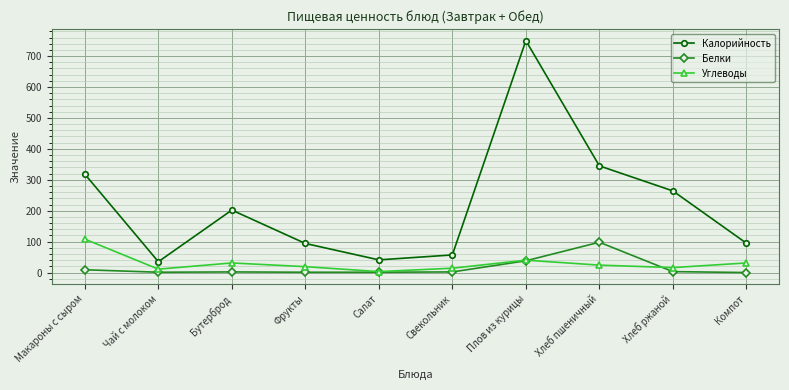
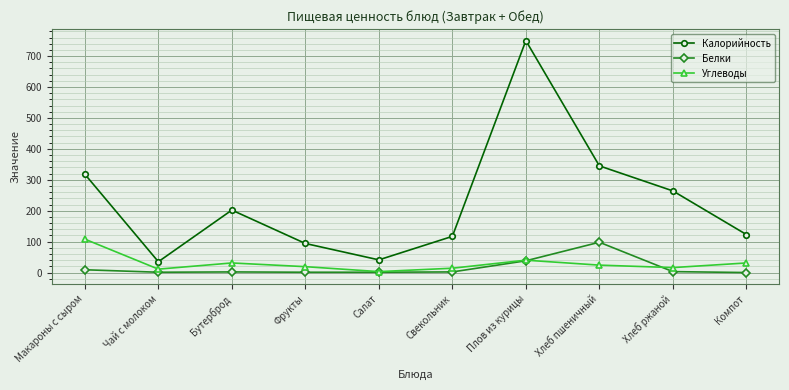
Калорийность, Свекольник: 60 -> 120
Калорийность, Компот: 100 -> 120
